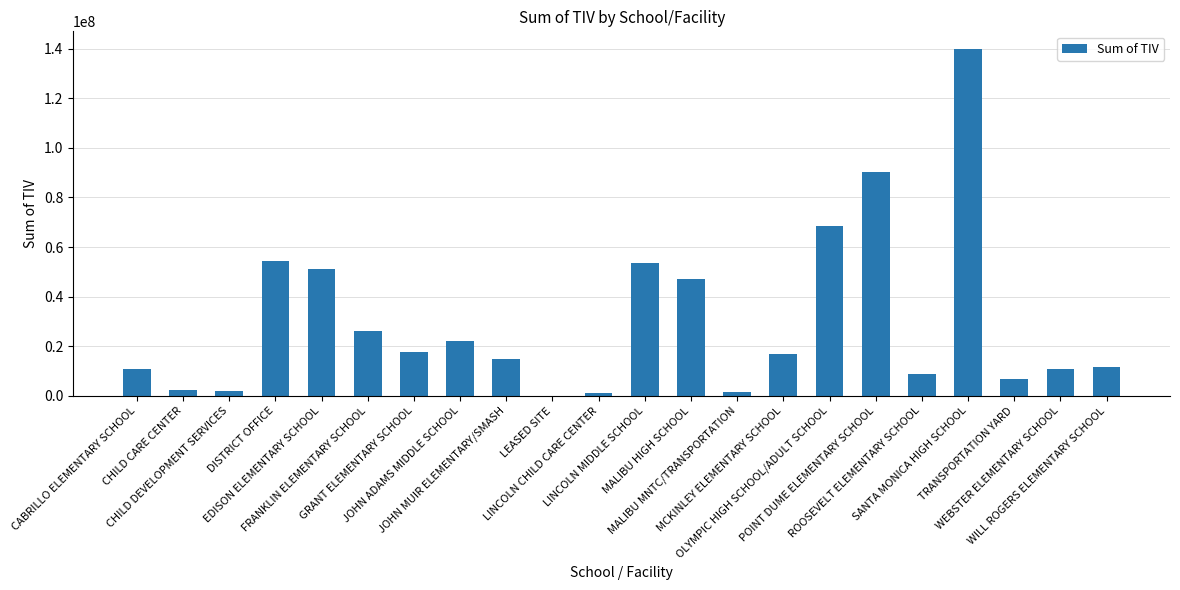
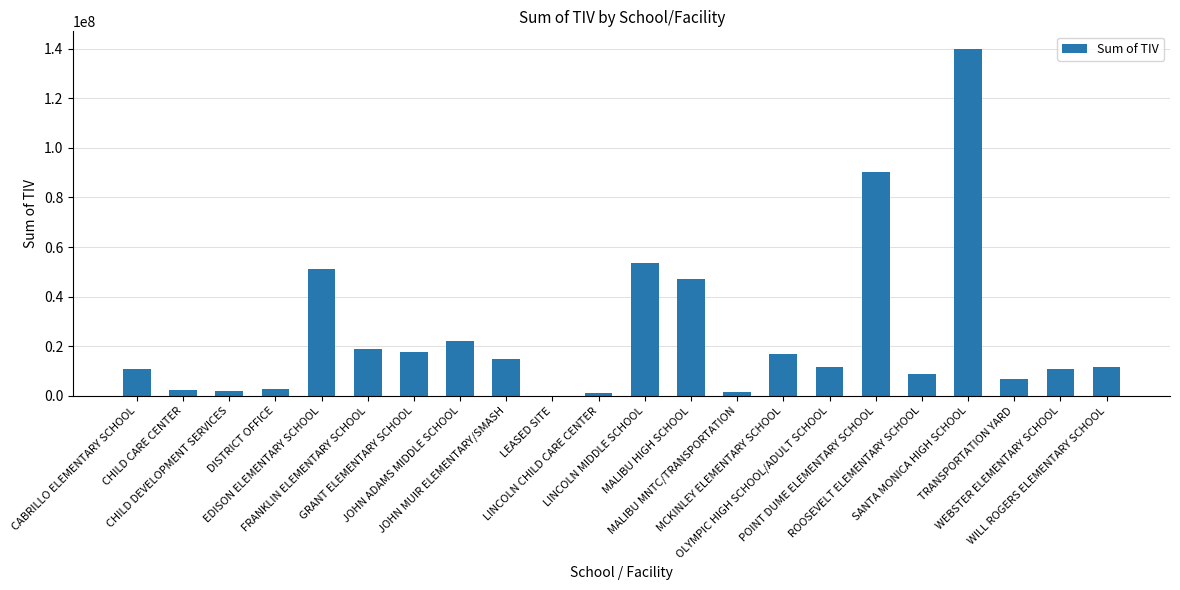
DISTRICT OFFICE: 54000000 -> 3000000
FRANKLIN ELEMENTARY SCHOOL: 26000000 -> 19000000
OLYMPIC HIGH SCHOOL/ADULT SCHOOL: 69000000 -> 12000000
